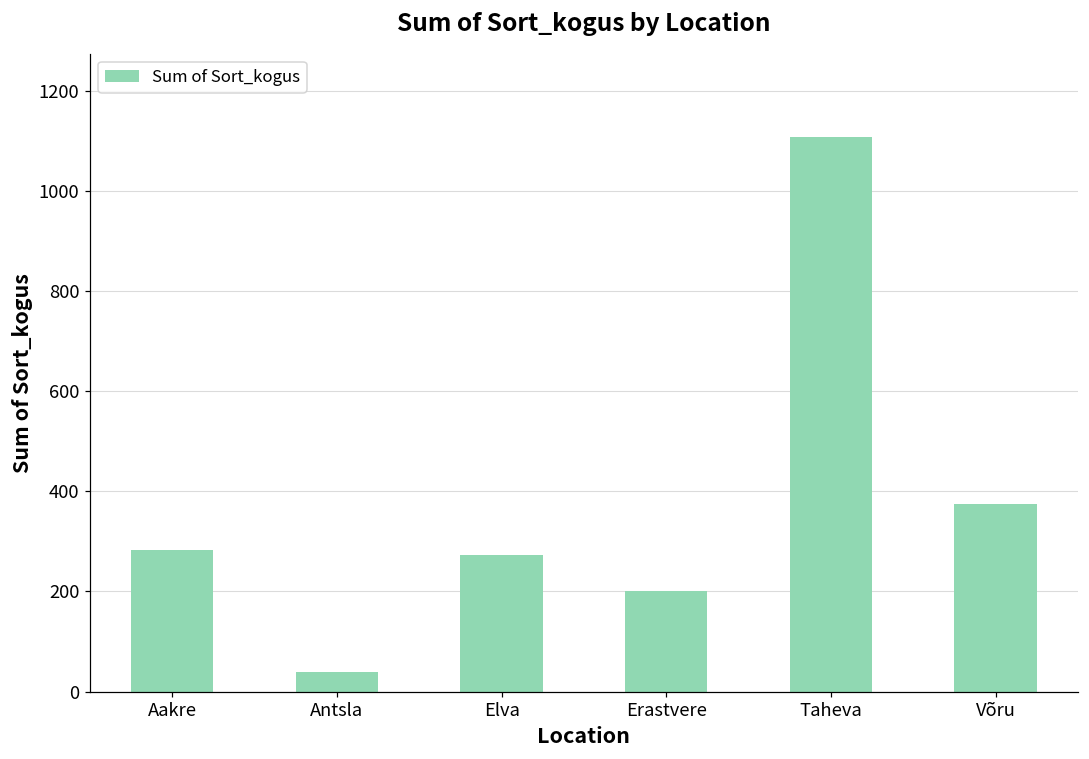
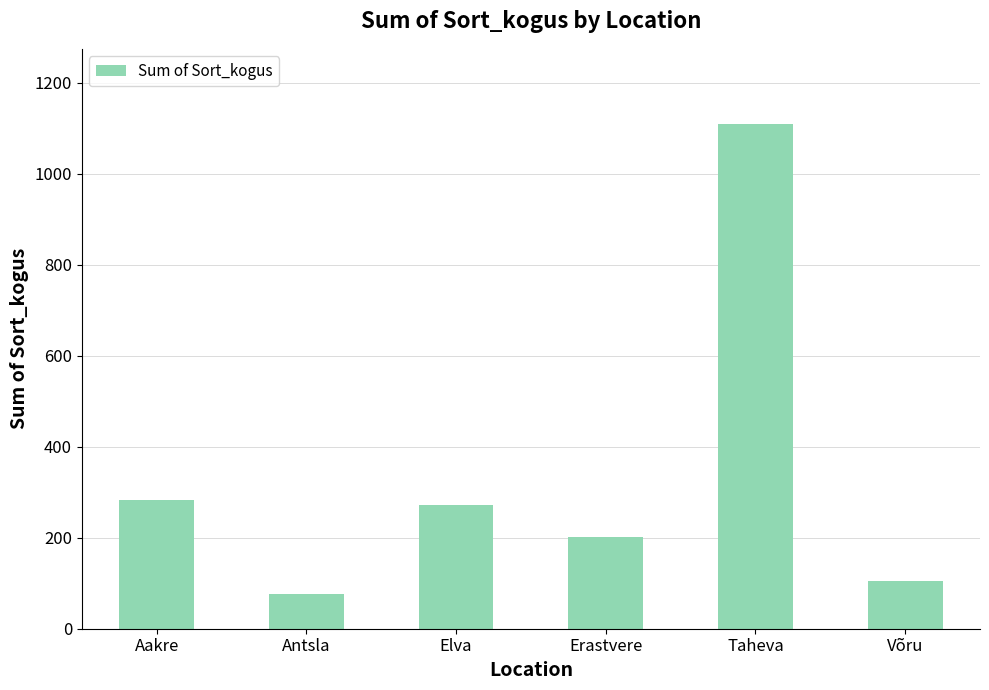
Antsla: 40 -> 80
Võru: 380 -> 100
